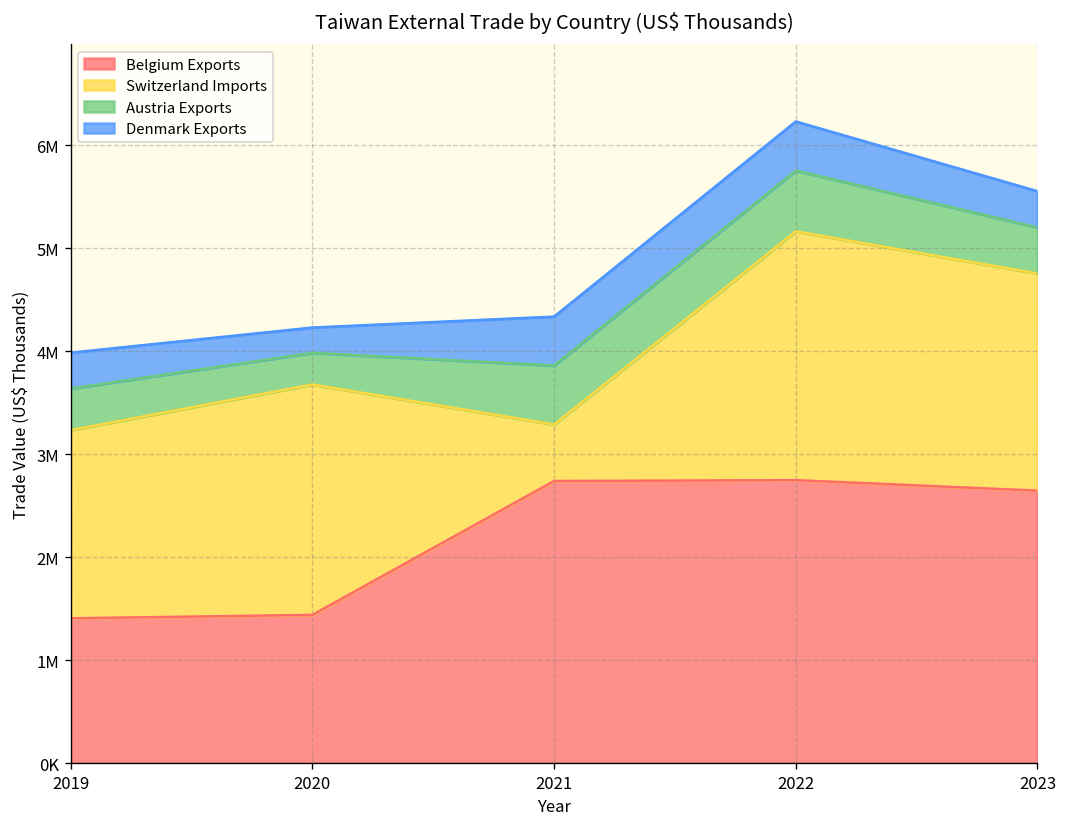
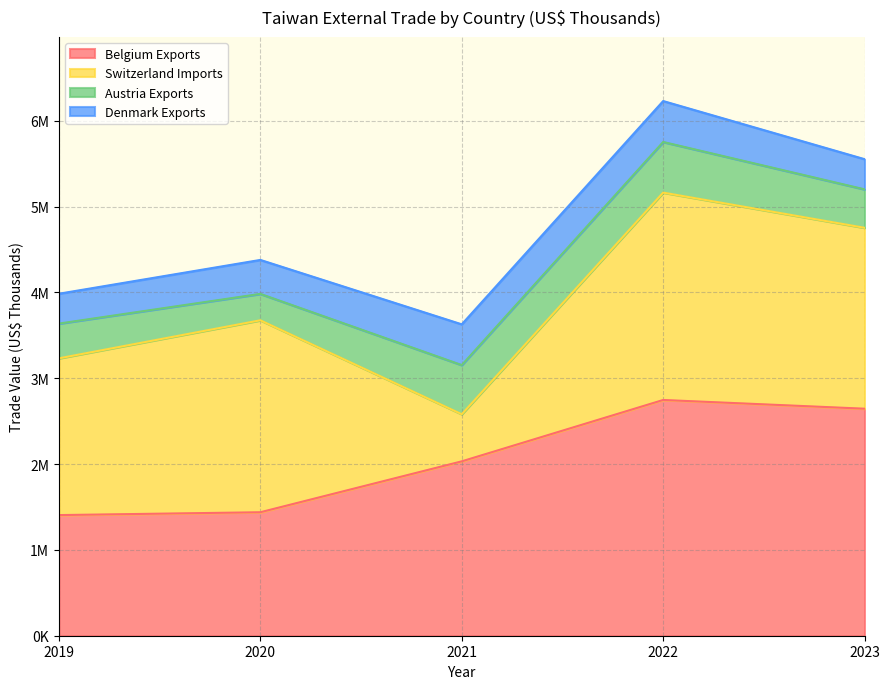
Denmark Exports, 2020: 200000 -> 400000
Belgium Exports, 2021: 2700000 -> 2000000
